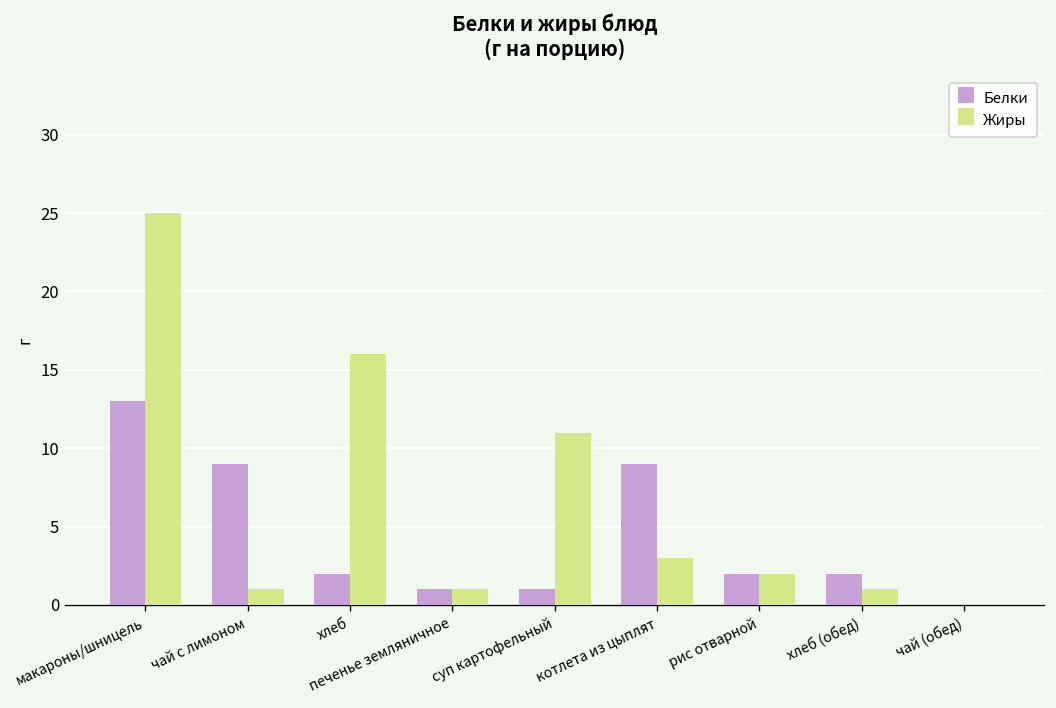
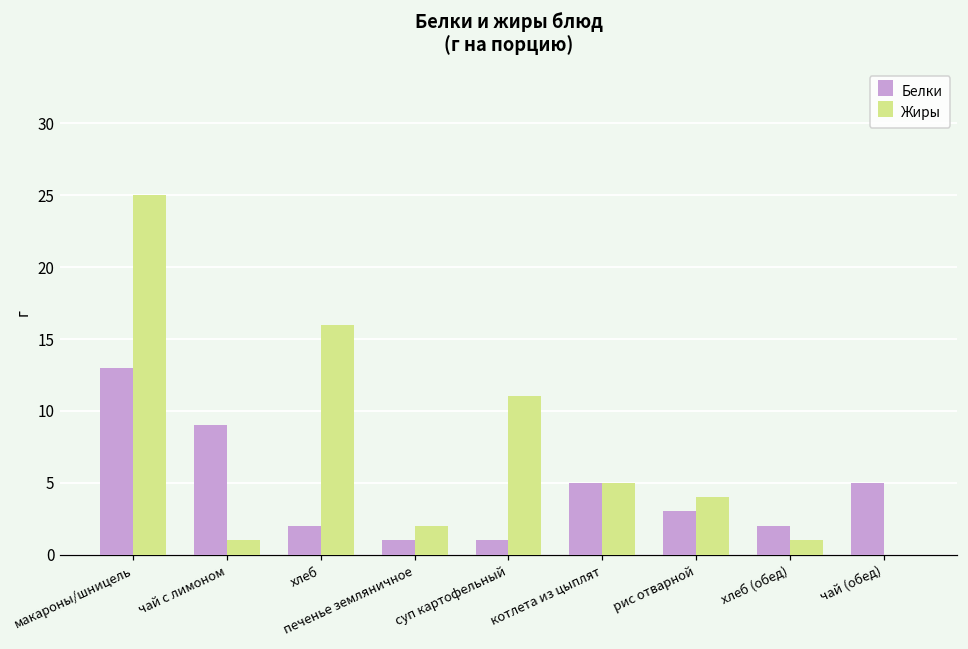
Жиры, печенье земляничное: 1 -> 2
Белки, котлета из цыплят: 9 -> 5
Жиры, котлета из цыплят: 3 -> 5
Белки, рис отварной: 2 -> 3
Жиры, рис отварной: 2 -> 4
Белки, чай (обед): 0 -> 5
